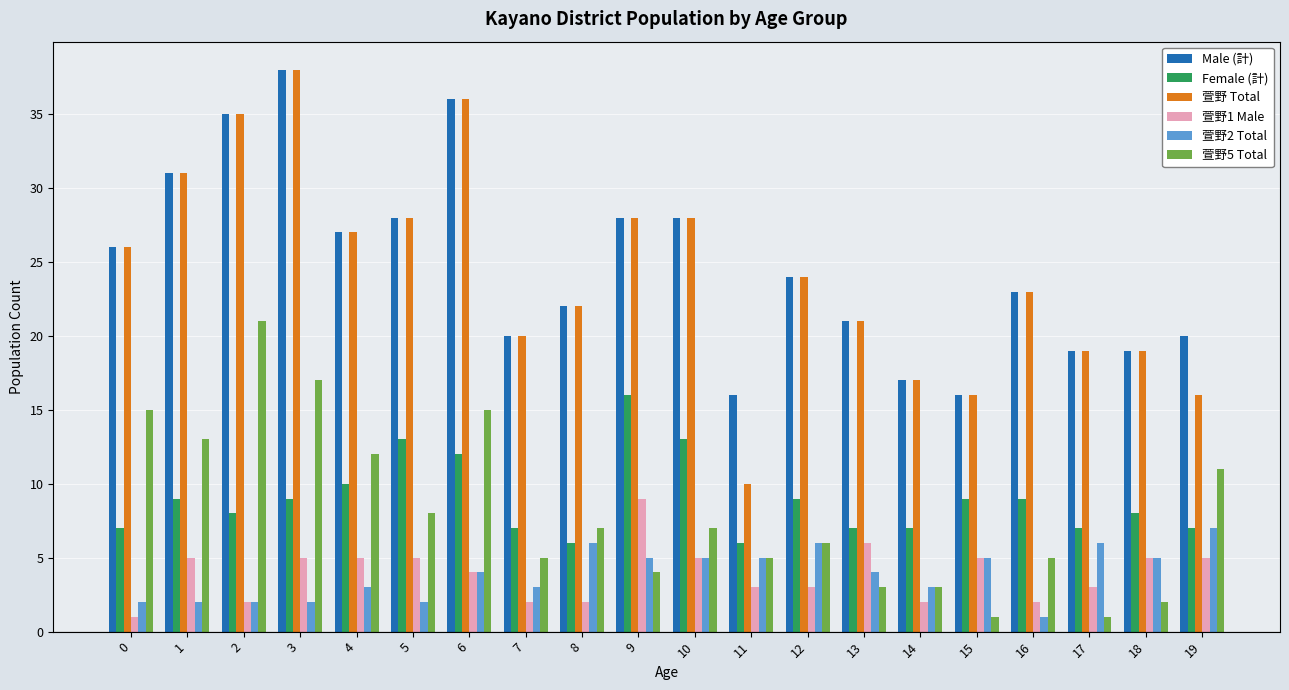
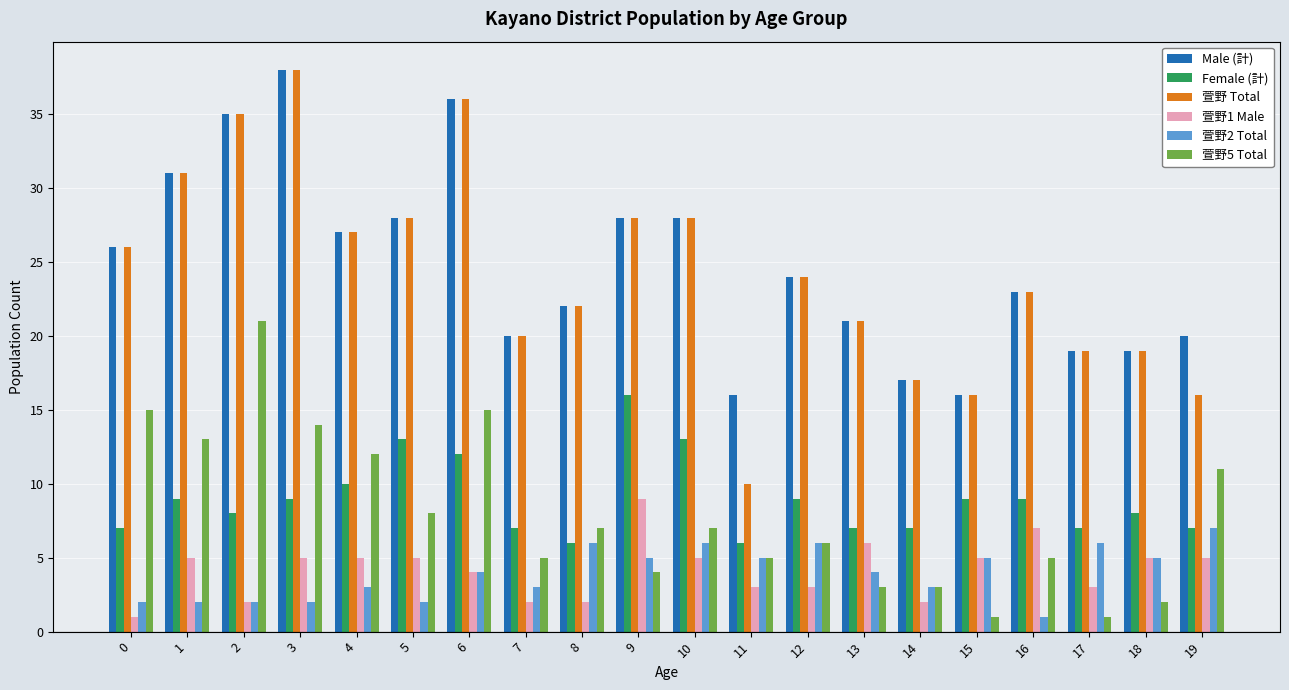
萱野5 Total, 3: 17 -> 14
萱野2 Total, 10: 5 -> 6
萱野1 Male, 16: 2 -> 7
